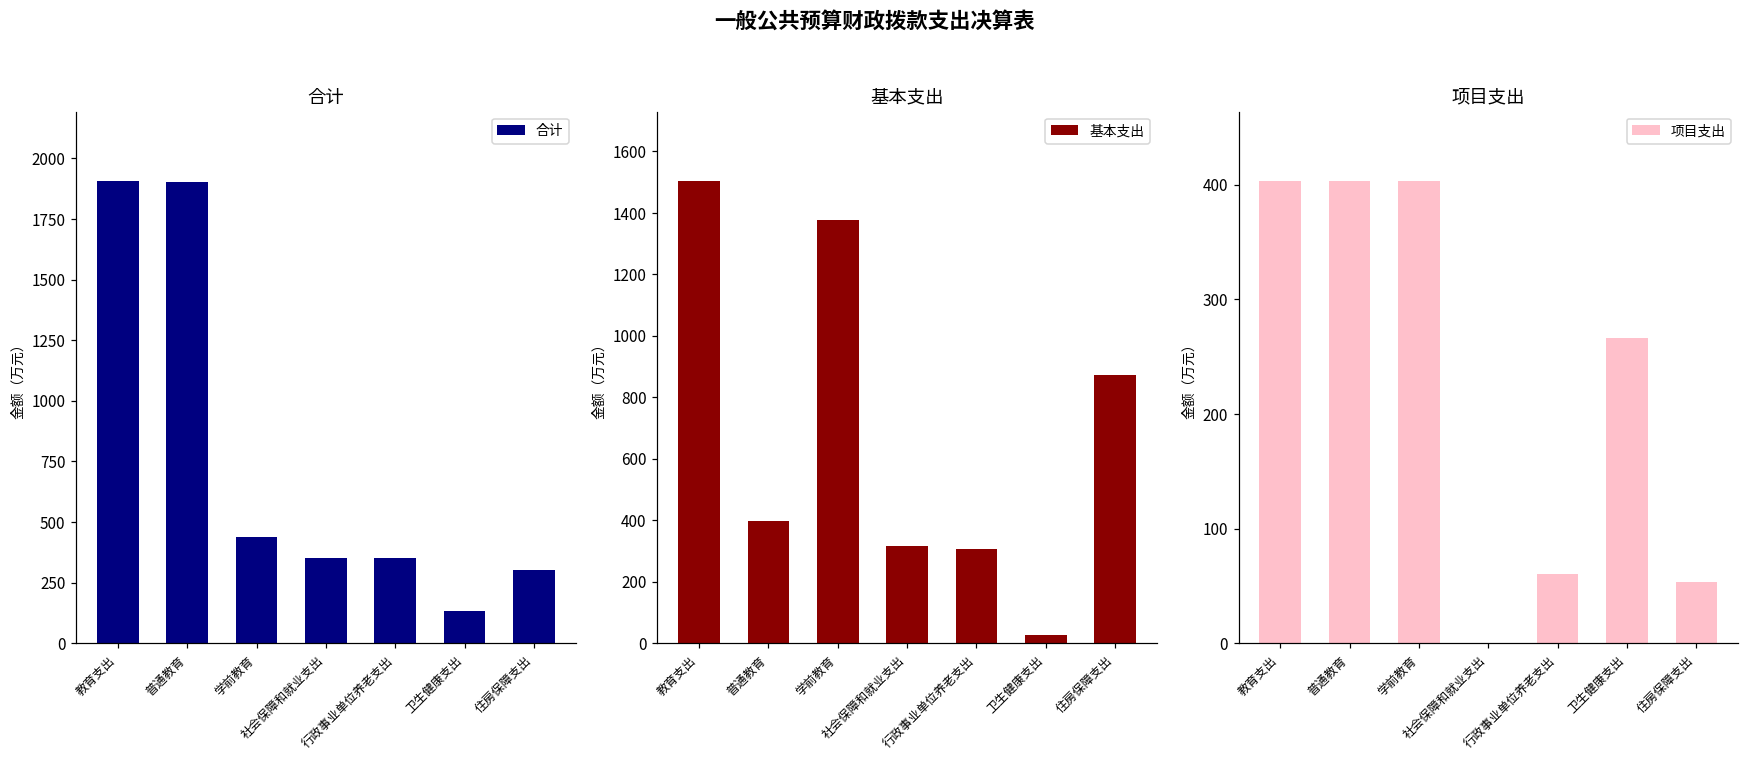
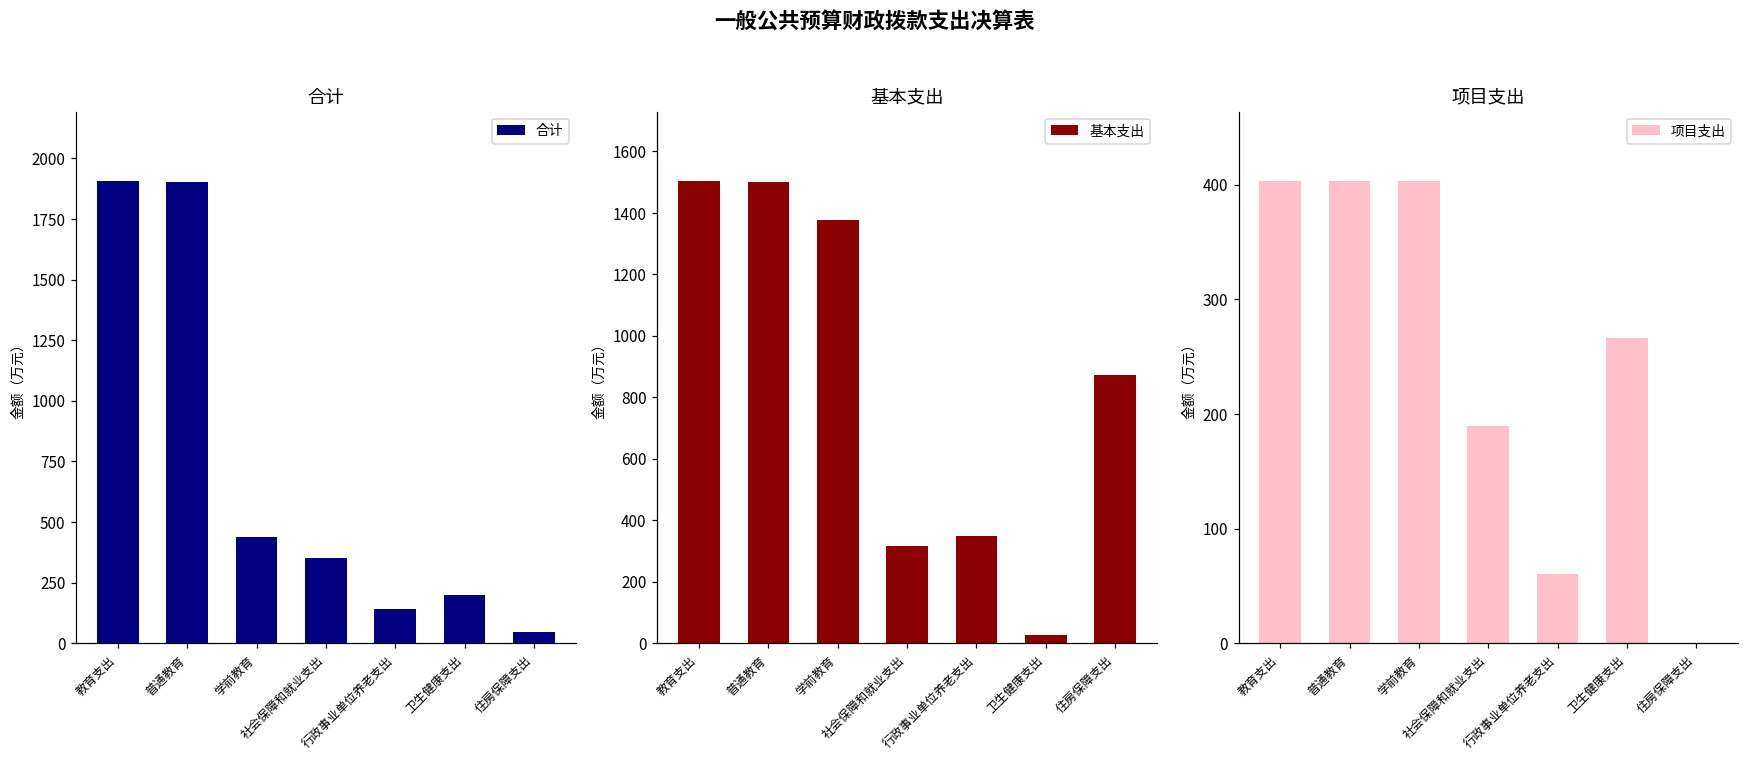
合计, 行政事业单位养老支出: 350 -> 140
合计, 卫生健康支出: 130 -> 200
合计, 住房保障支出: 300 -> 50
基本支出, 普通教育: 400 -> 1500
基本支出, 行政事业单位养老支出: 310 -> 350
项目支出, 社会保障和就业支出: 0 -> 189
项目支出, 住房保障支出: 54 -> 0
